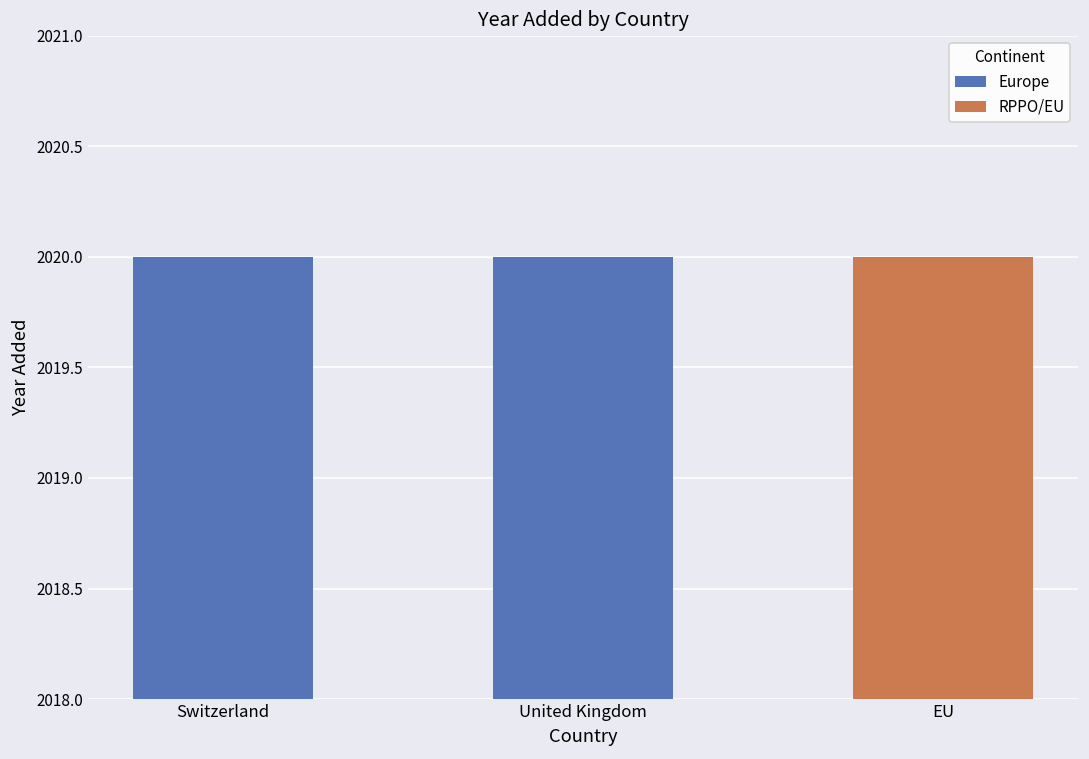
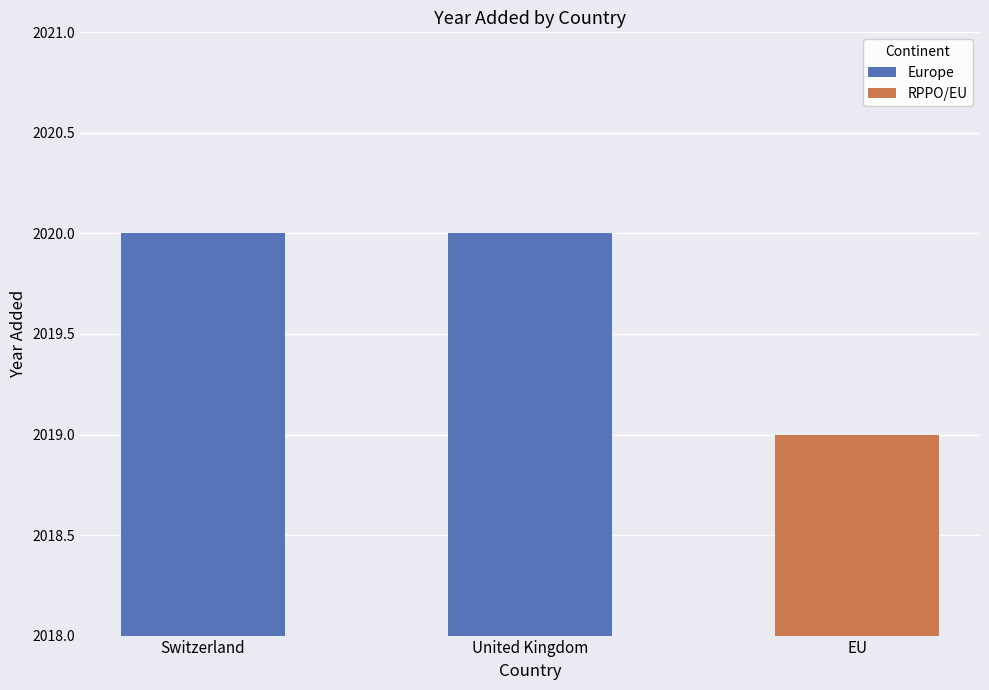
EU: 2020 -> 2019
